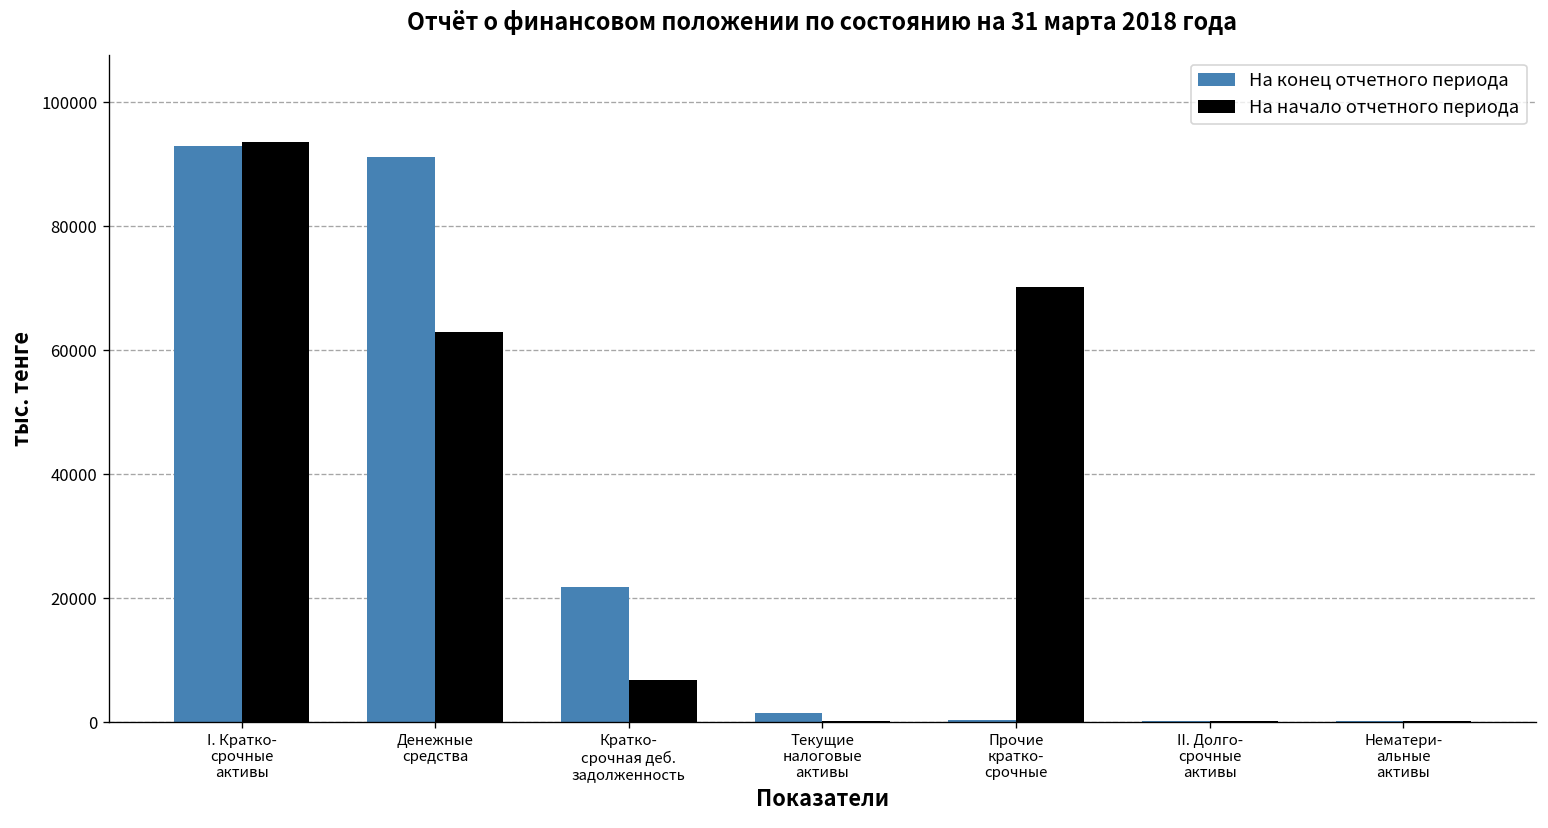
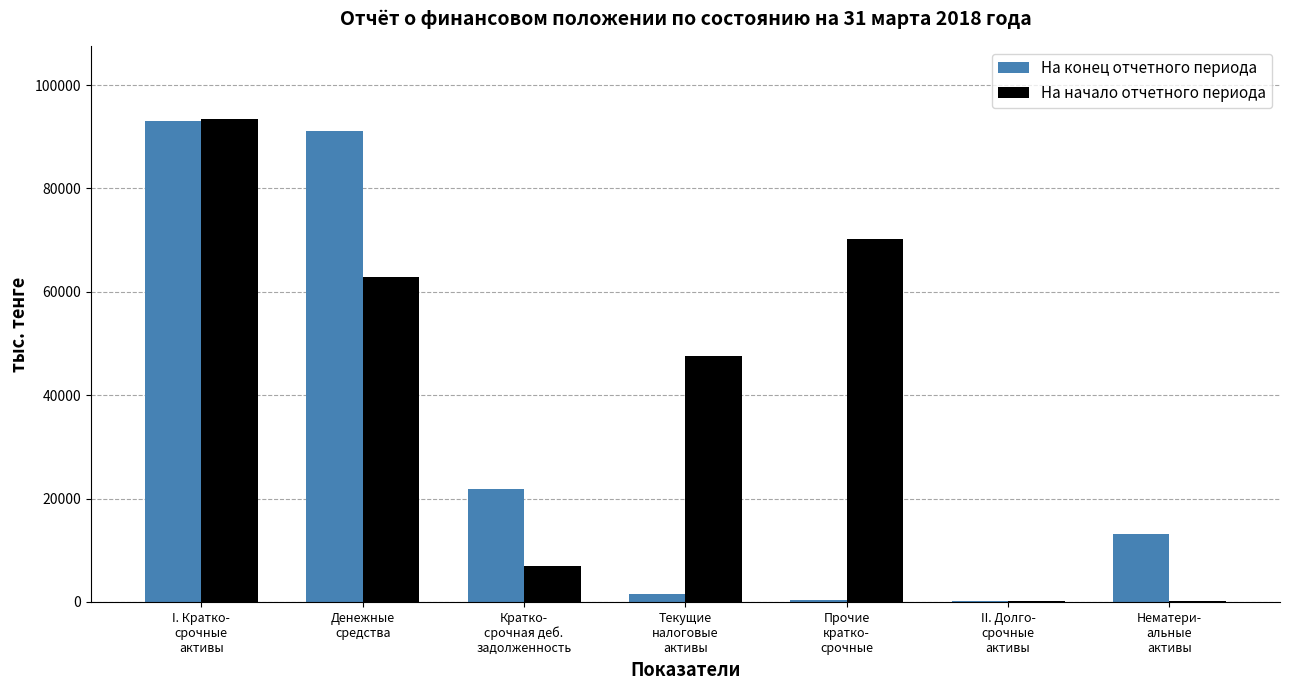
На начало отчетного периода, Текущие налоговые активы: 0 -> 48000
На конец отчетного периода, Нематери- альные активы: 0 -> 13000
